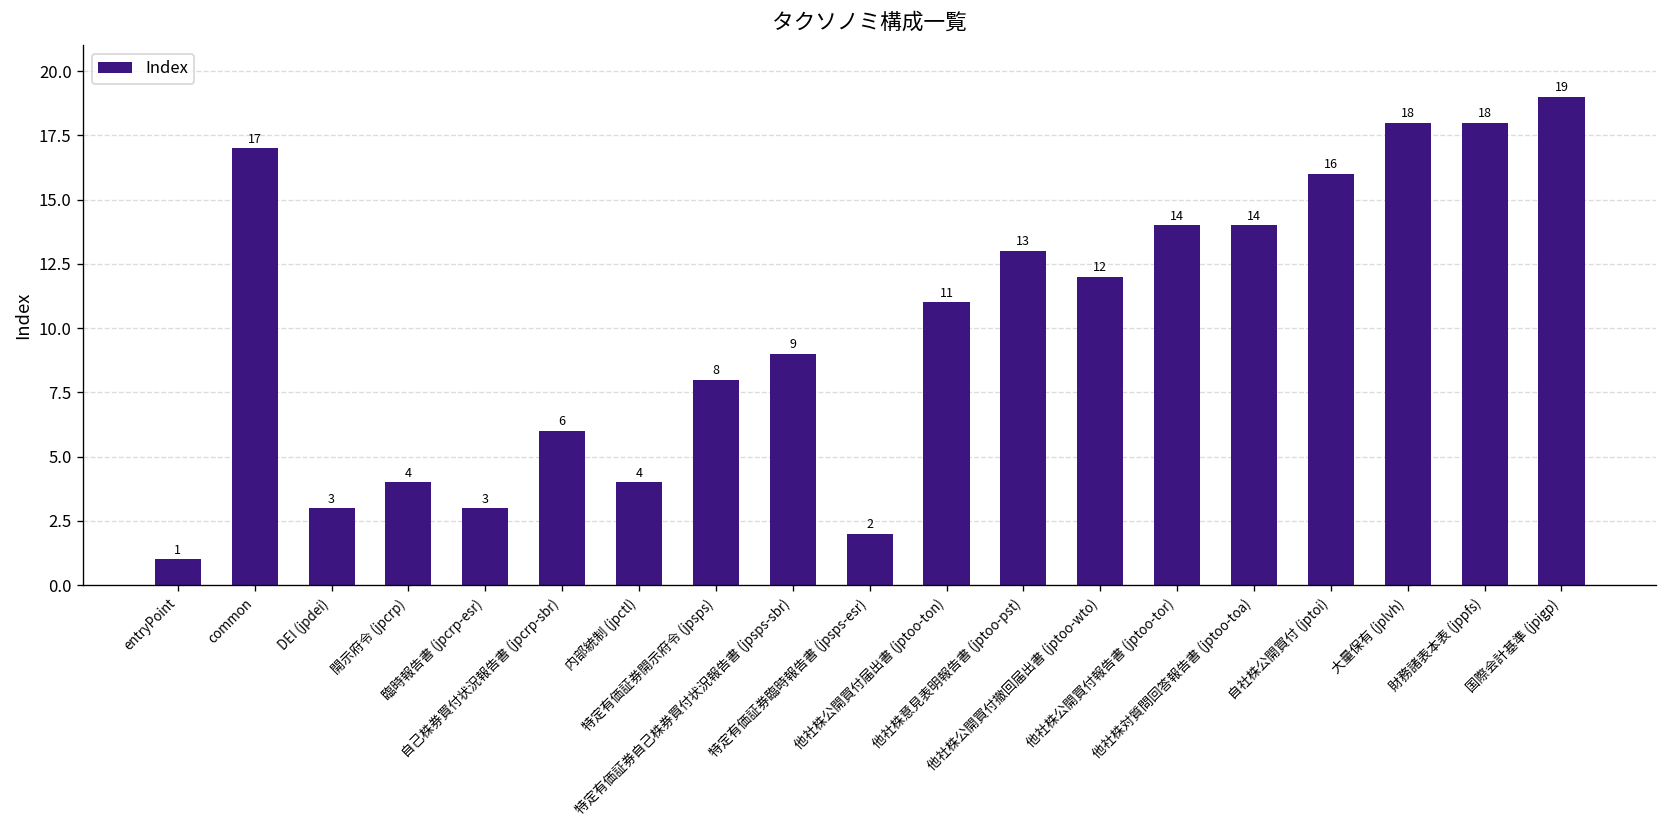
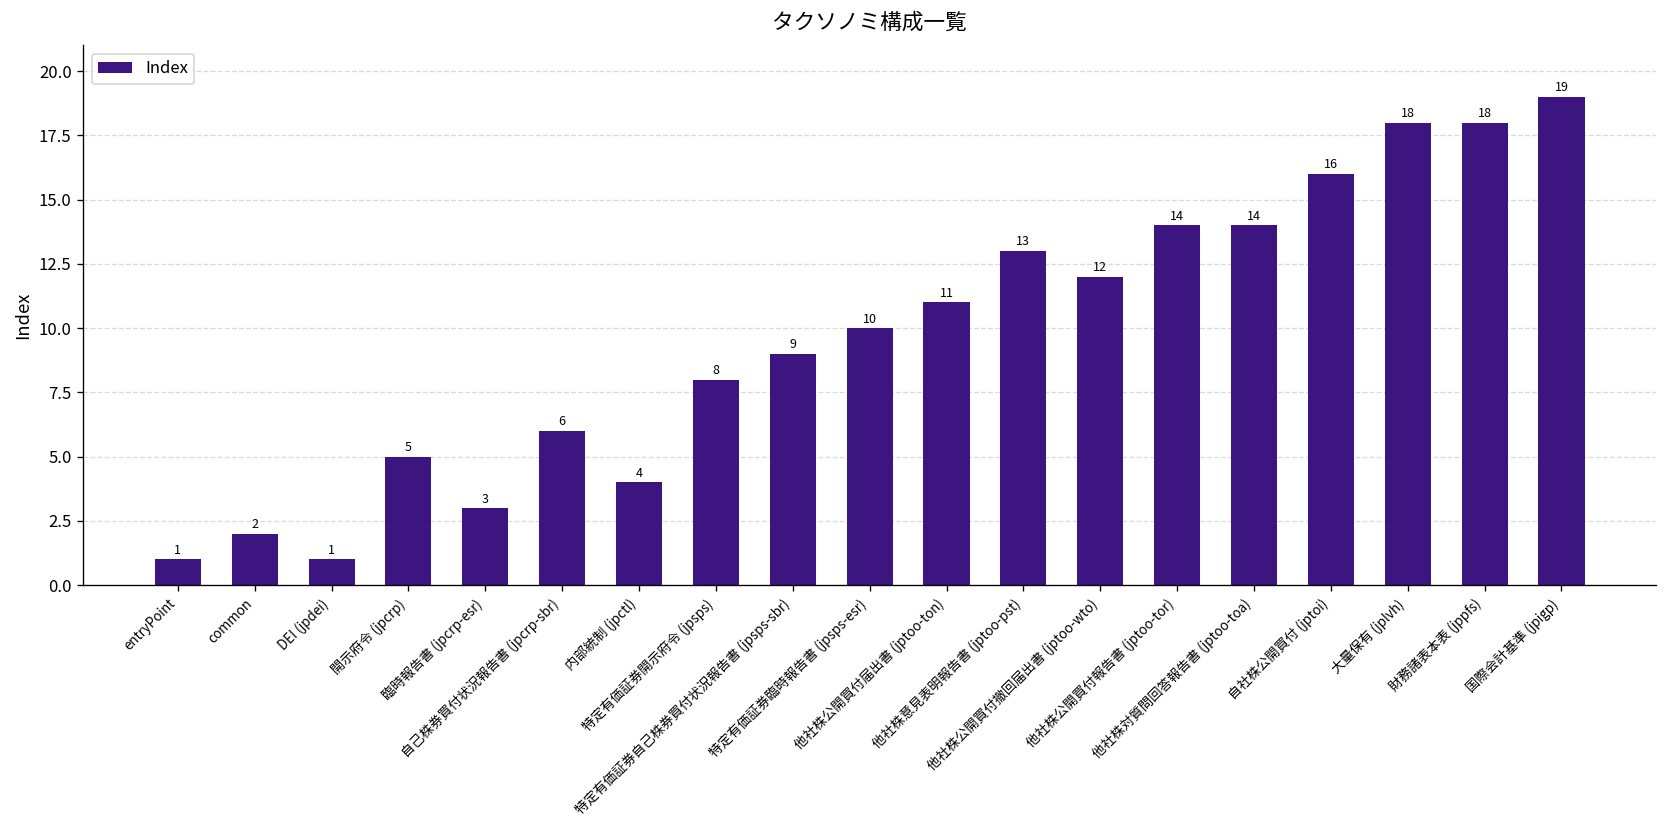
common: 17 -> 2
DEI (jpdei): 3 -> 1
開示府令 (jpcrp): 4 -> 5
特定有価証券臨時報告書 (jpsps-esr): 2 -> 10
